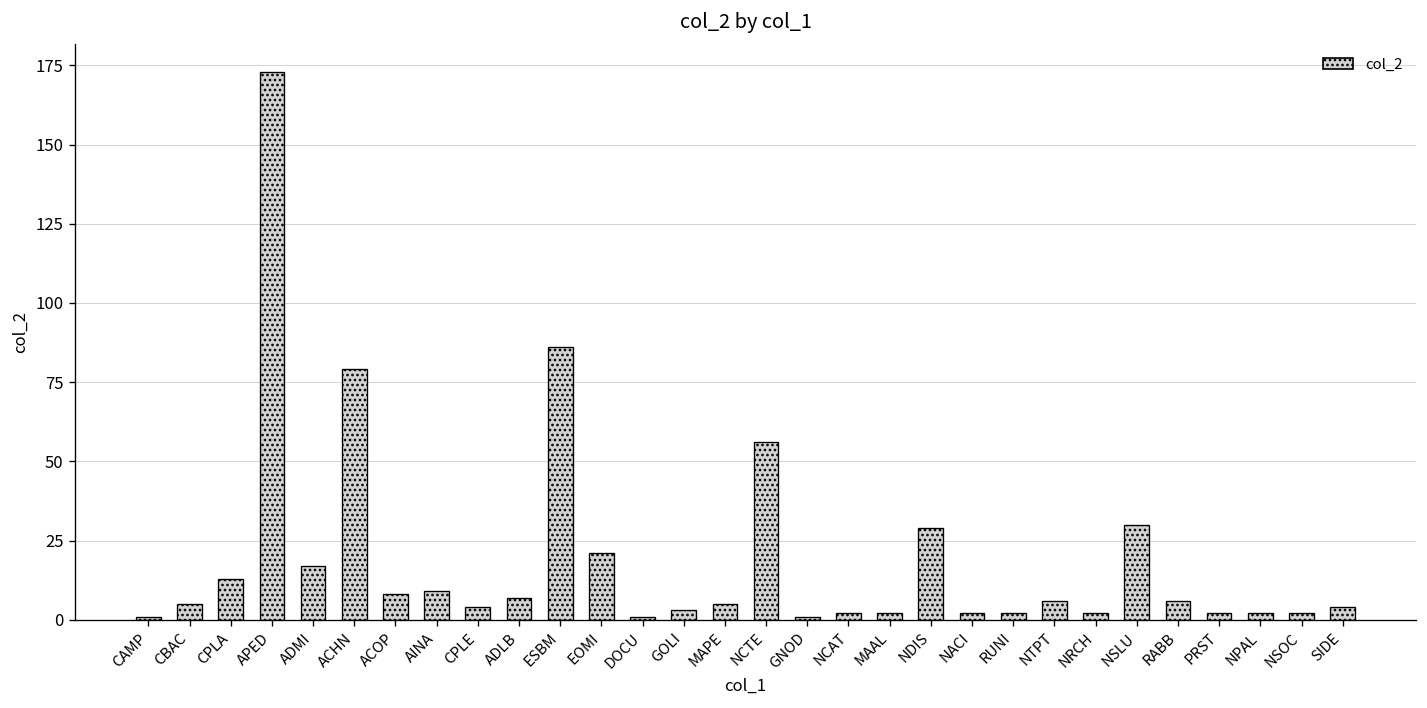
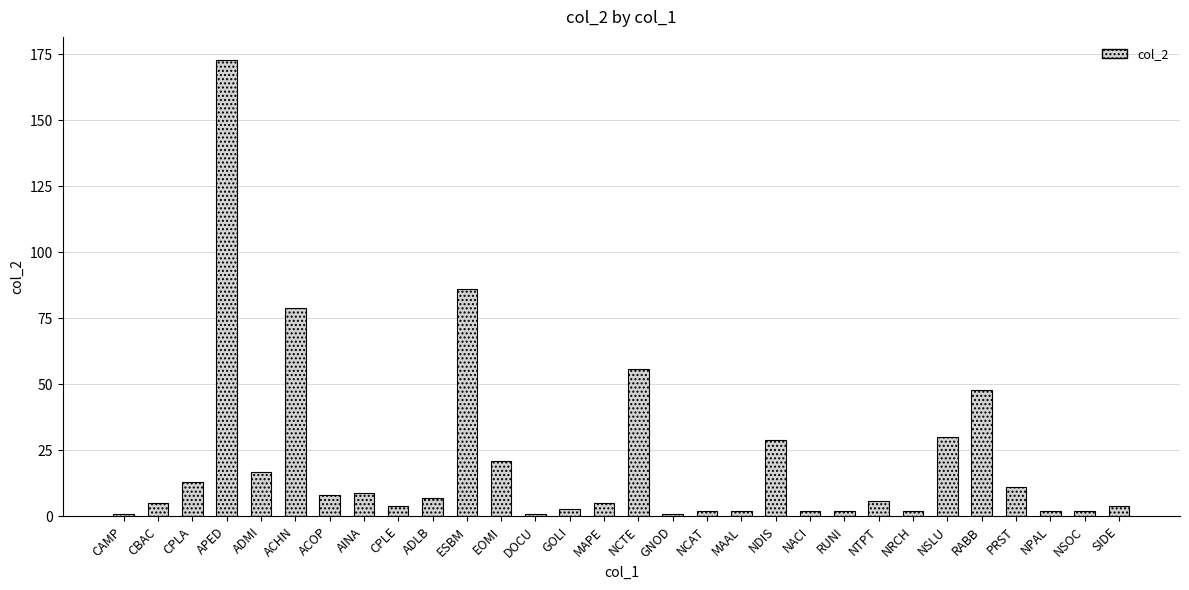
RABB: 6 -> 48
PRST: 2 -> 11
